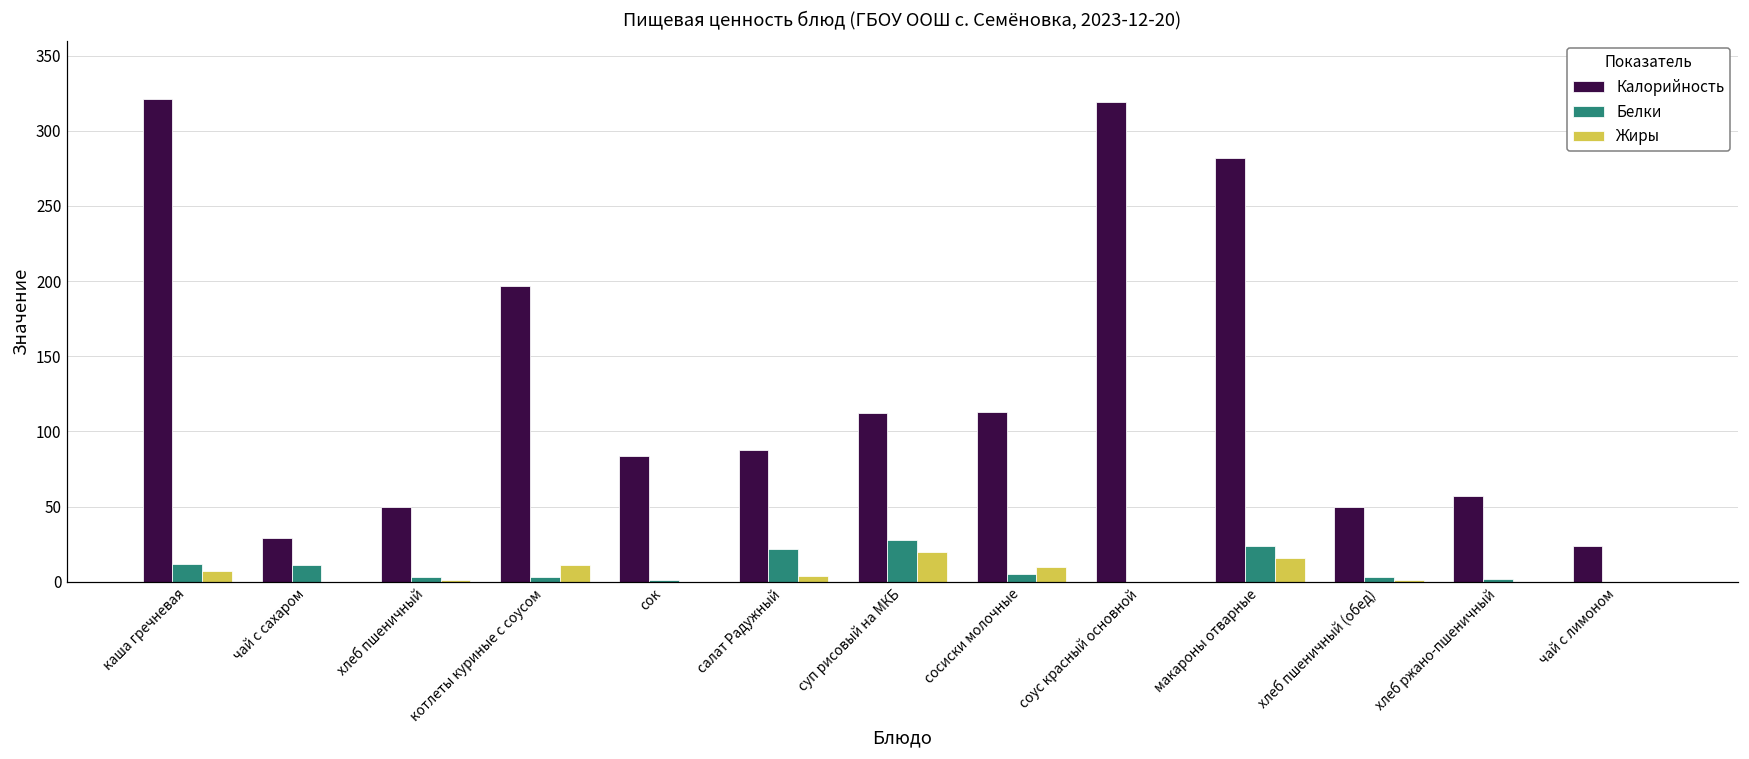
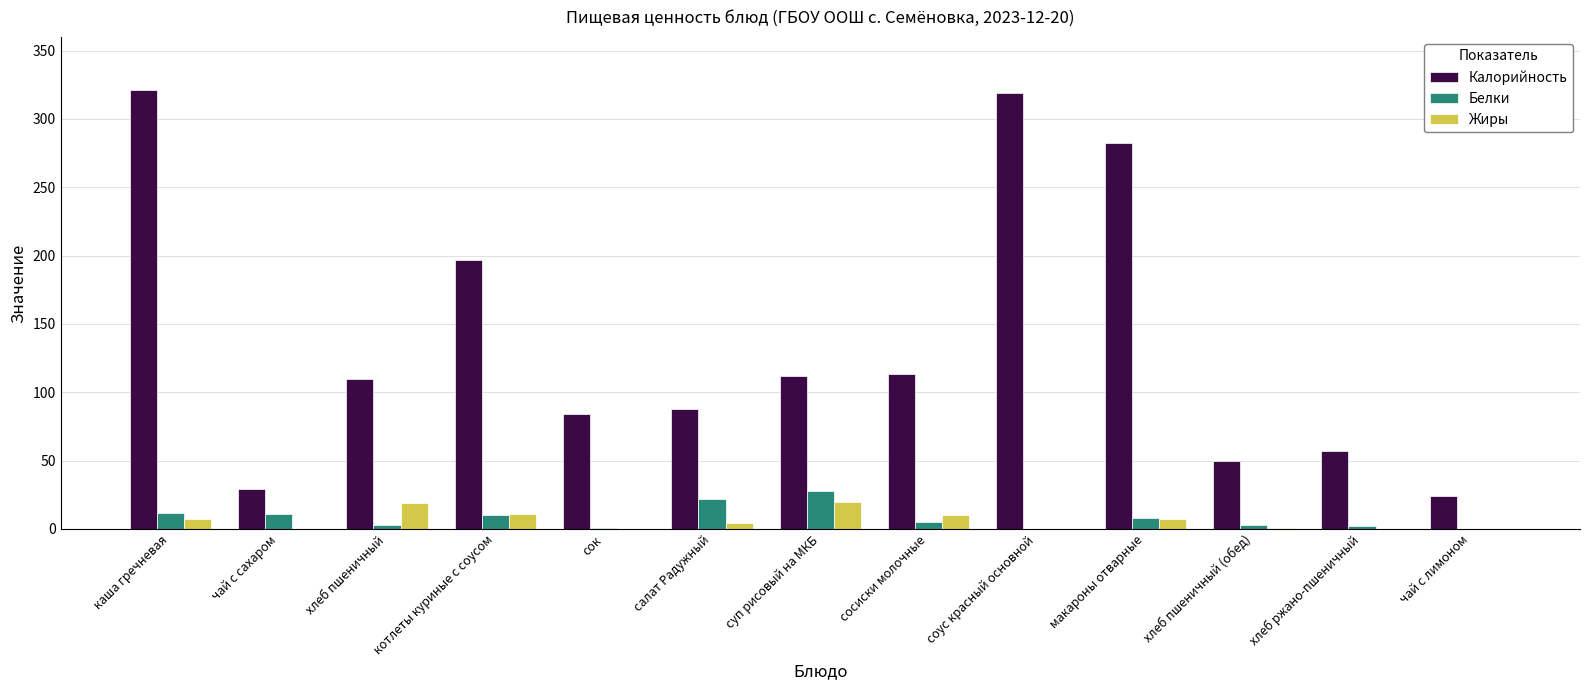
Калорийность, хлеб пшеничный: 50 -> 110
Жиры, хлеб пшеничный: 1 -> 19
Белки, котлеты куриные с соусом: 3 -> 10
Белки, макароны отварные: 24 -> 8
Жиры, макароны отварные: 16 -> 7
